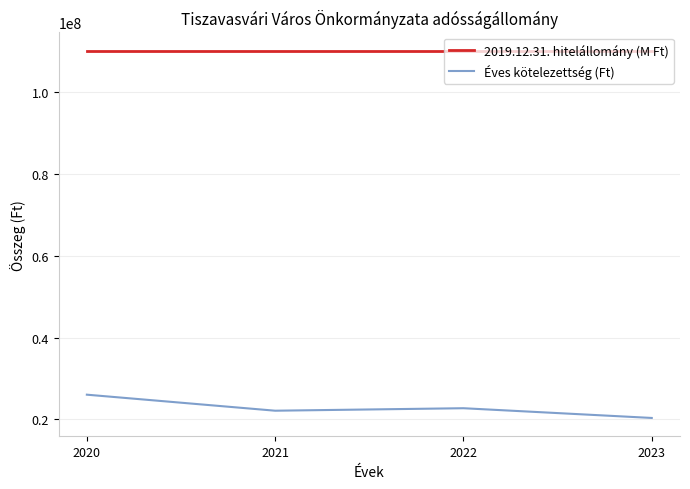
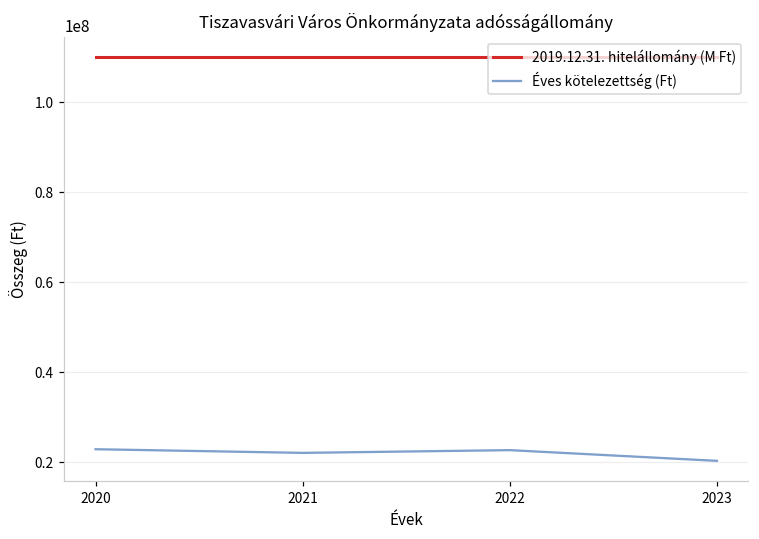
Éves kötelezettség (Ft), 2020: 26000000 -> 23000000
